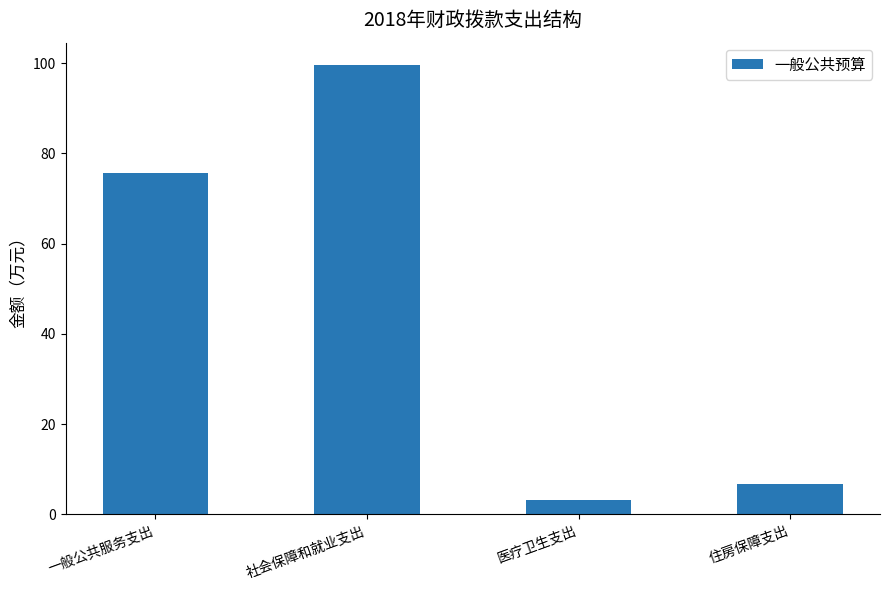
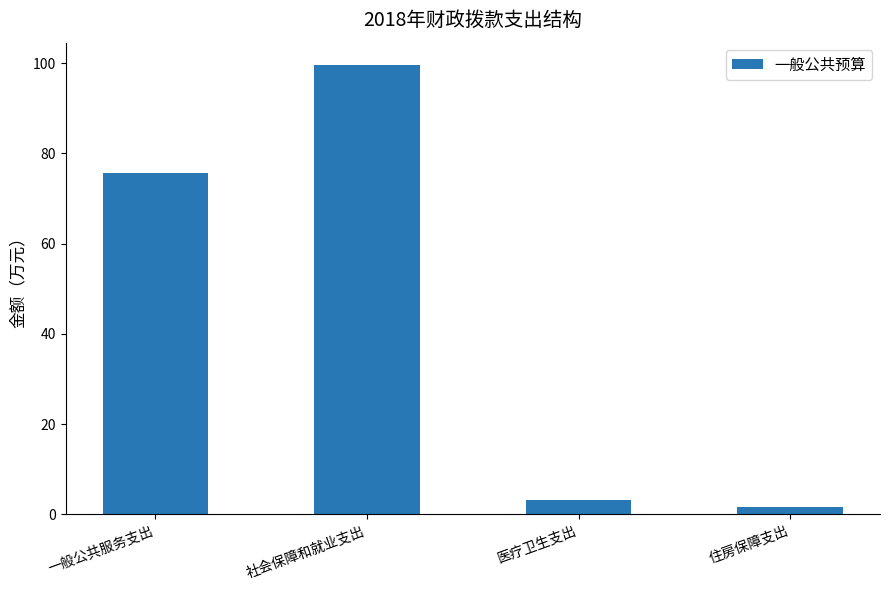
住房保障支出: 7 -> 2
